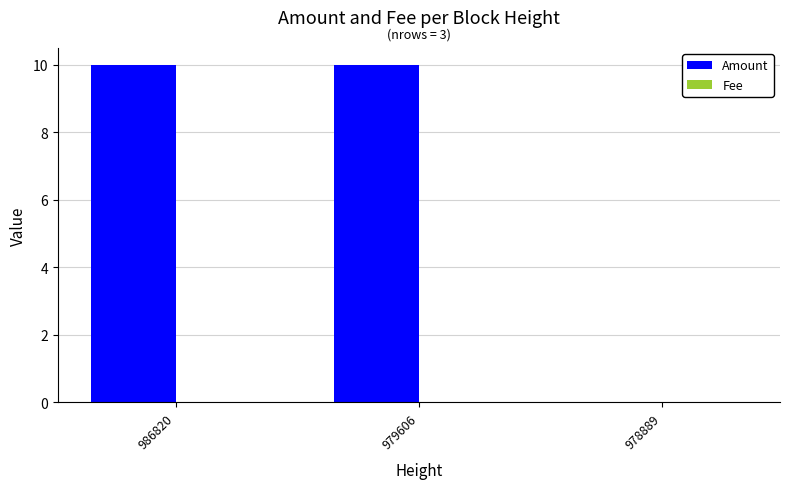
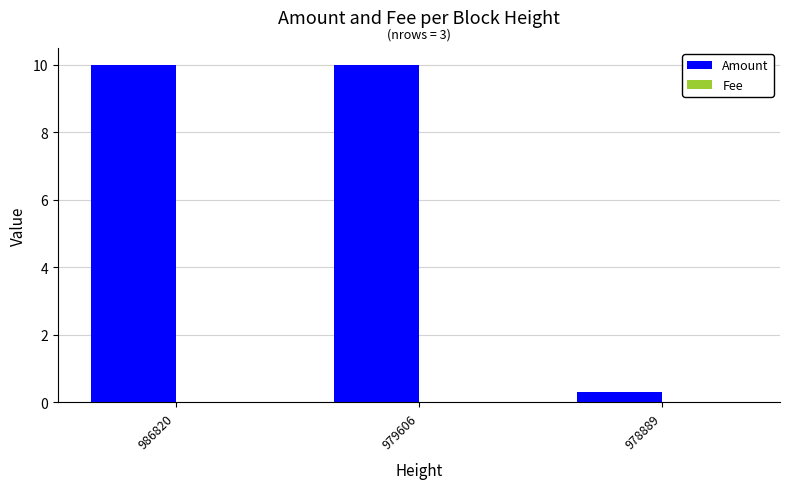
Amount, 978889: 0.0 -> 0.3
